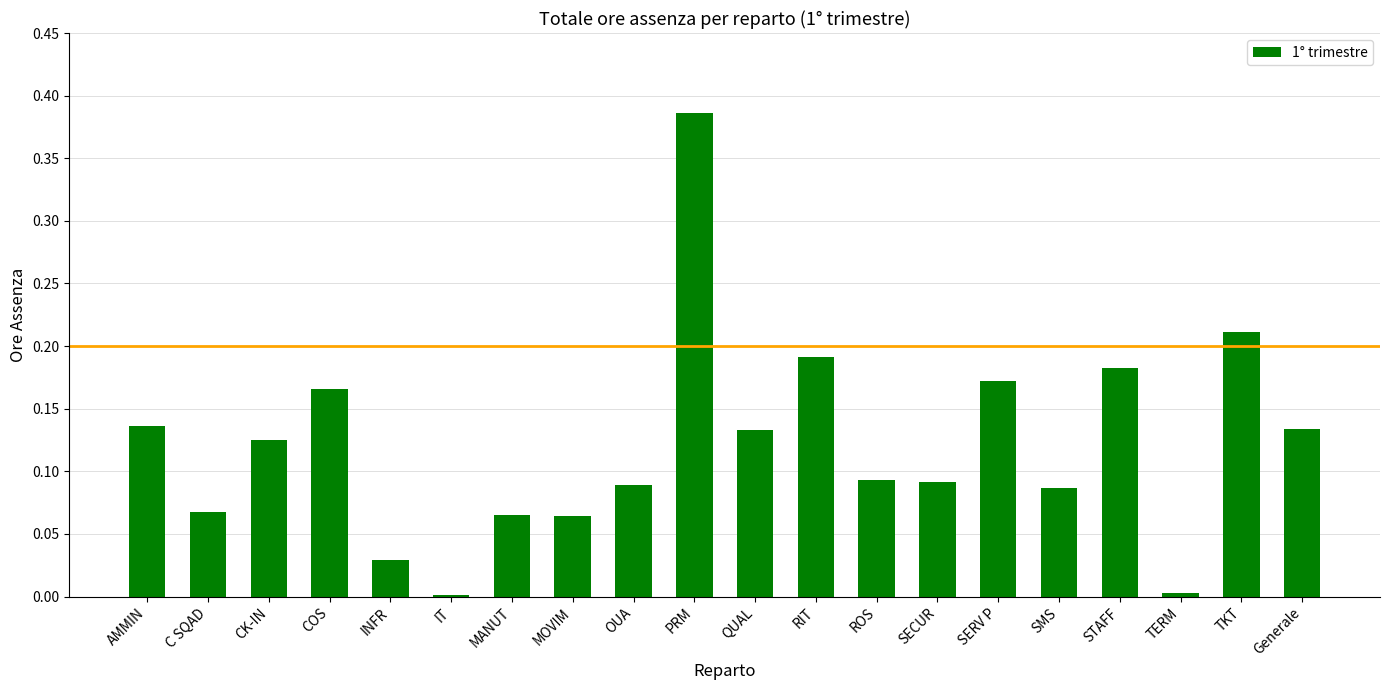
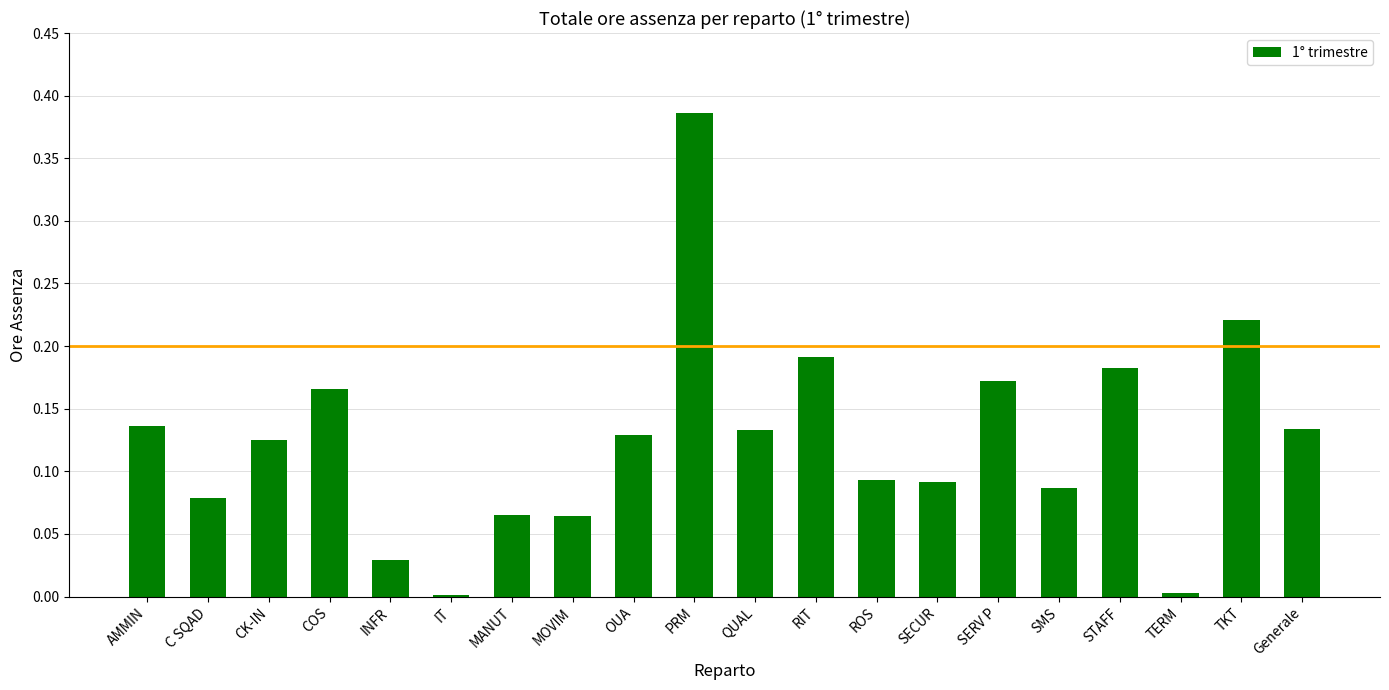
C SQAD: 0.068 -> 0.079
OUA: 0.089 -> 0.129
TKT: 0.211 -> 0.221
